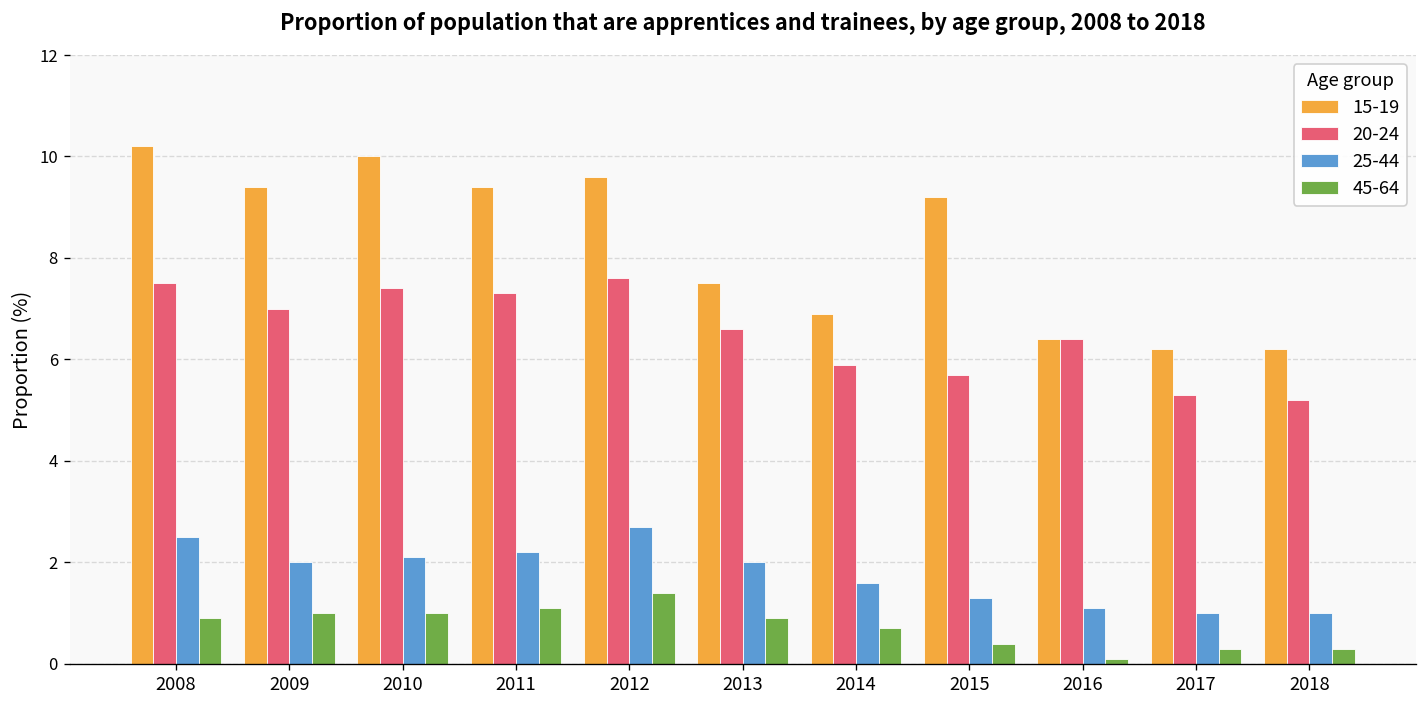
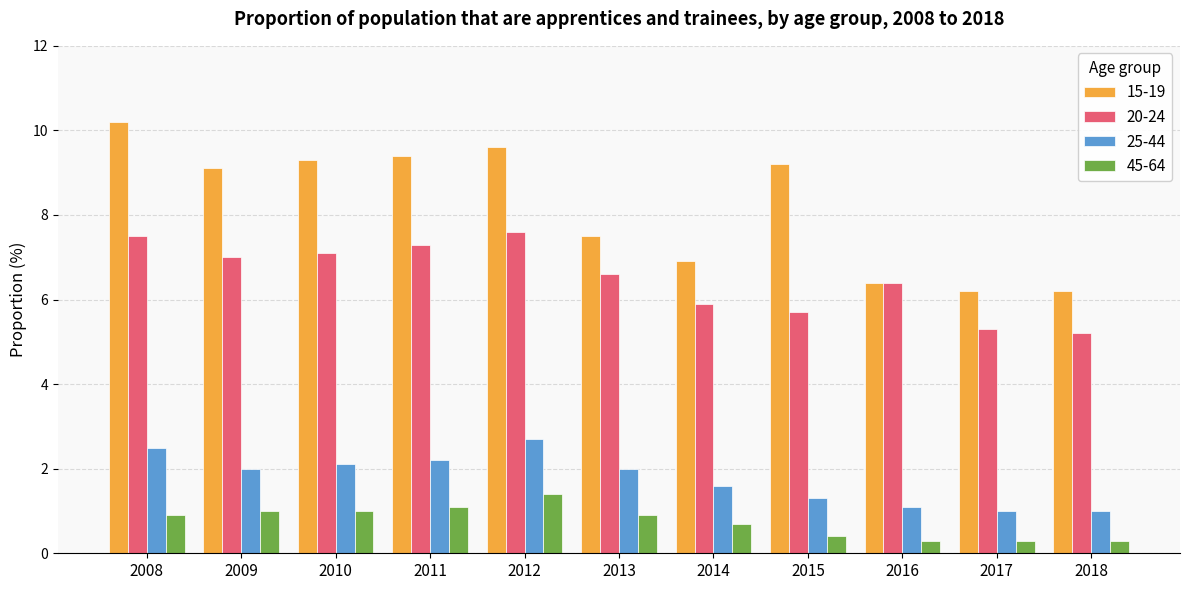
15-19, 2009: 9.4 -> 9.1
15-19, 2010: 10.0 -> 9.3
20-24, 2010: 7.4 -> 7.1
45-64, 2016: 0.1 -> 0.3
